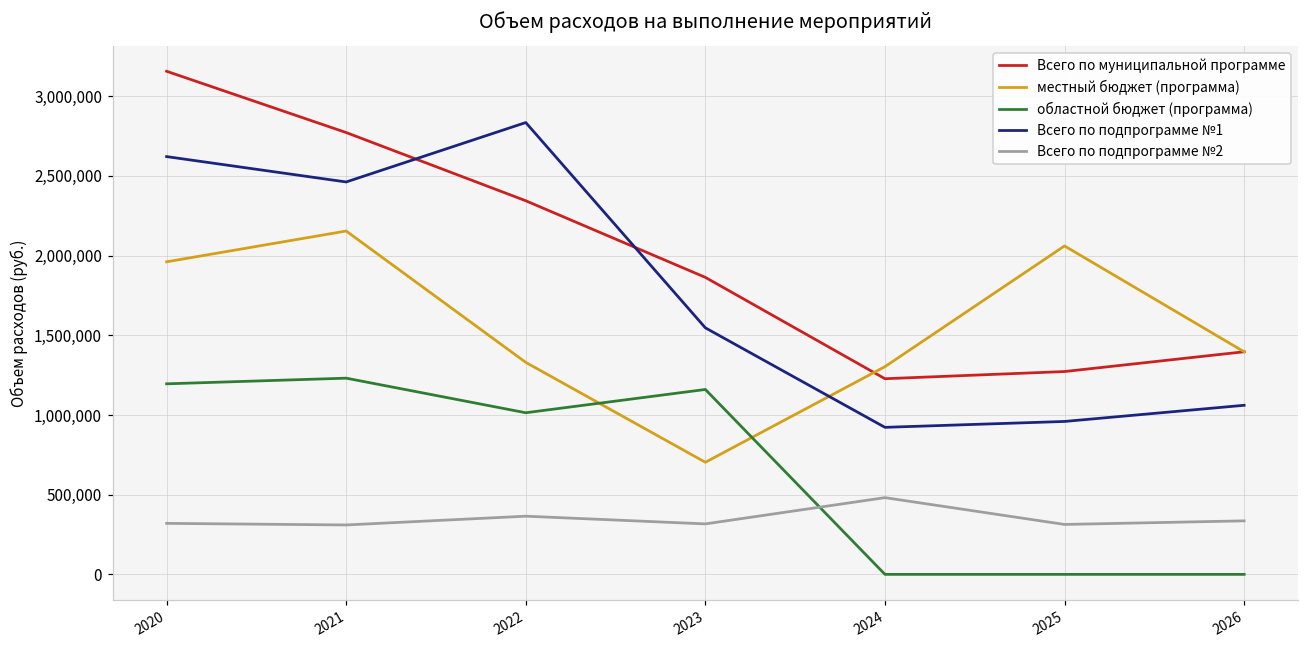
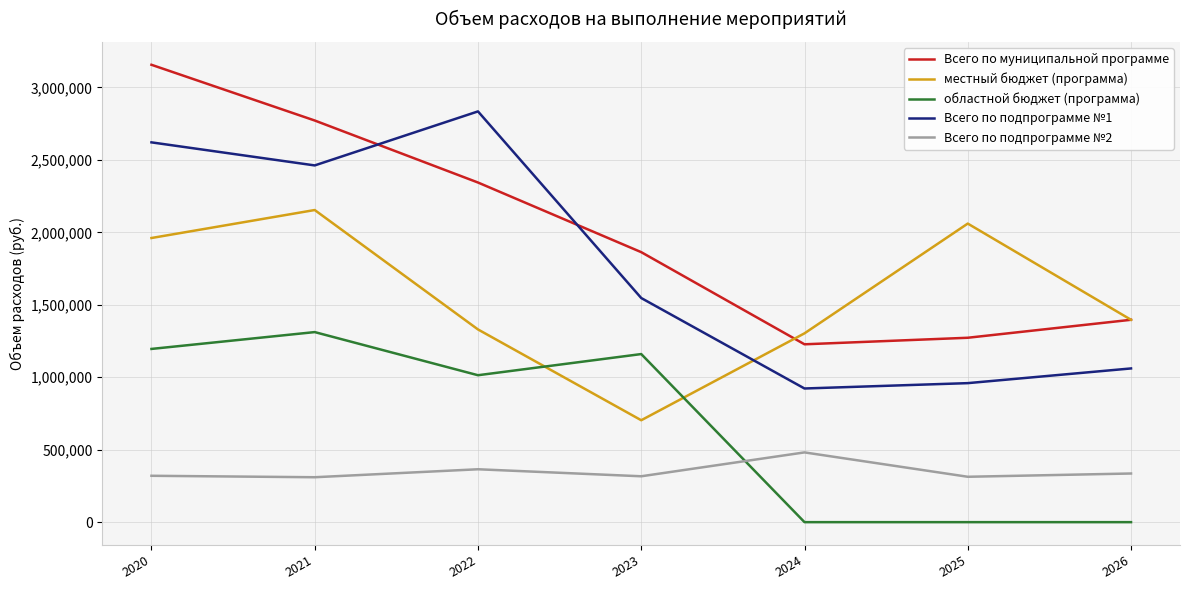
областной бюджет (программа), 2021: 1,230,000 -> 1,310,000
